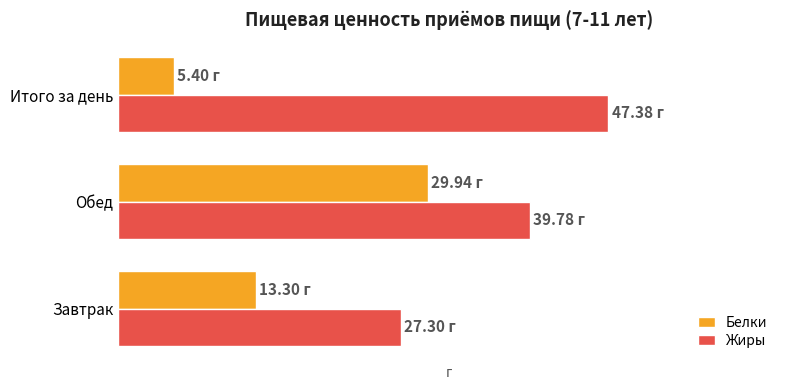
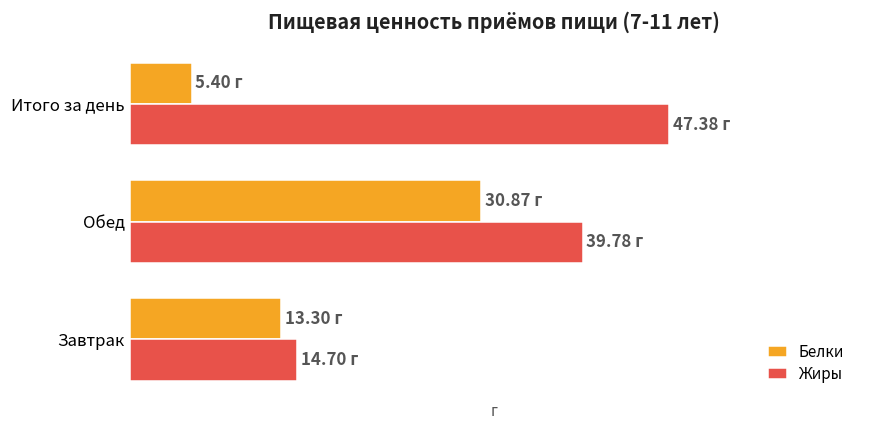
Белки, Обед: 29.94 -> 30.87
Жиры, Завтрак: 27.30 -> 14.70
